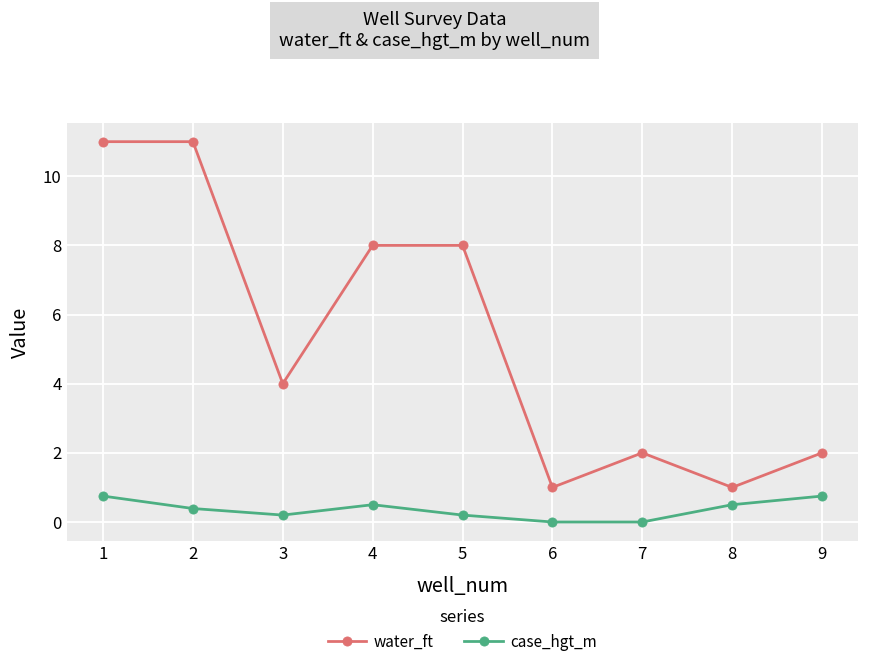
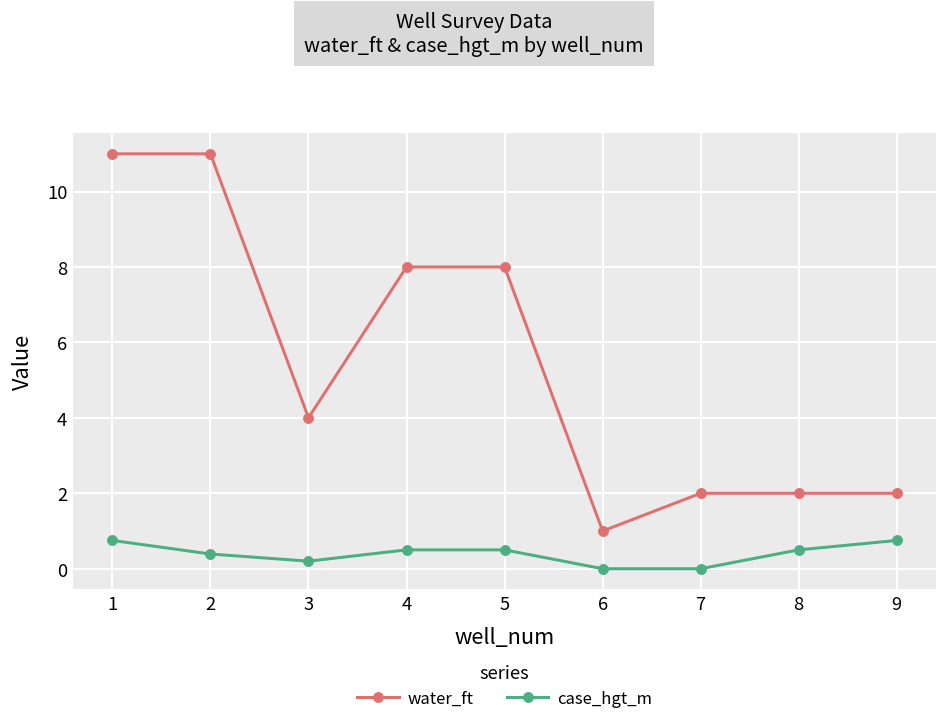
case_hgt_m, 5: 0.2 -> 0.5
water_ft, 8: 1 -> 2
